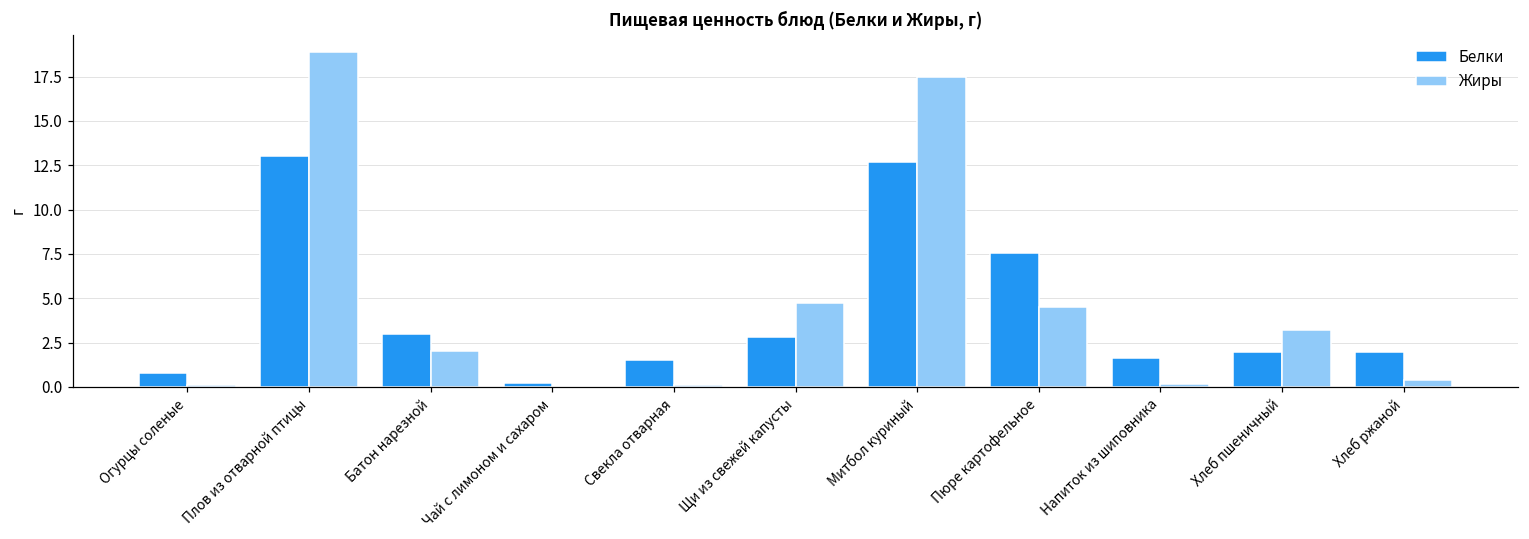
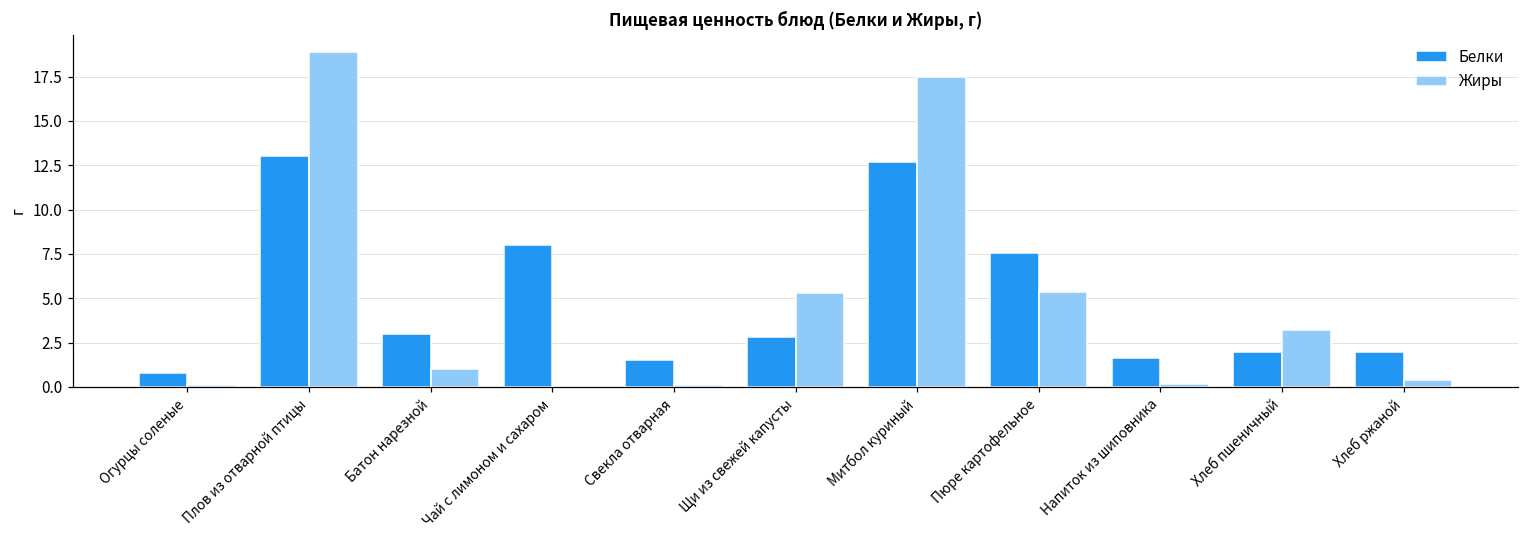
Жиры, Батон нарезной: 2 -> 1
Белки, Чай с лимоном и сахаром: 0.2 -> 8.0
Жиры, Щи из свежей капусты: 4.7 -> 5.3
Жиры, Пюре картофельное: 4.5 -> 5.4
